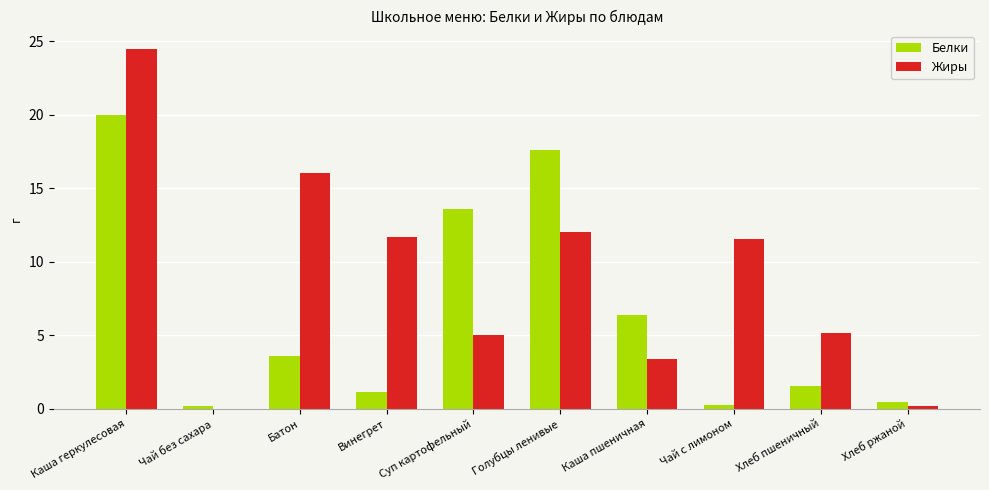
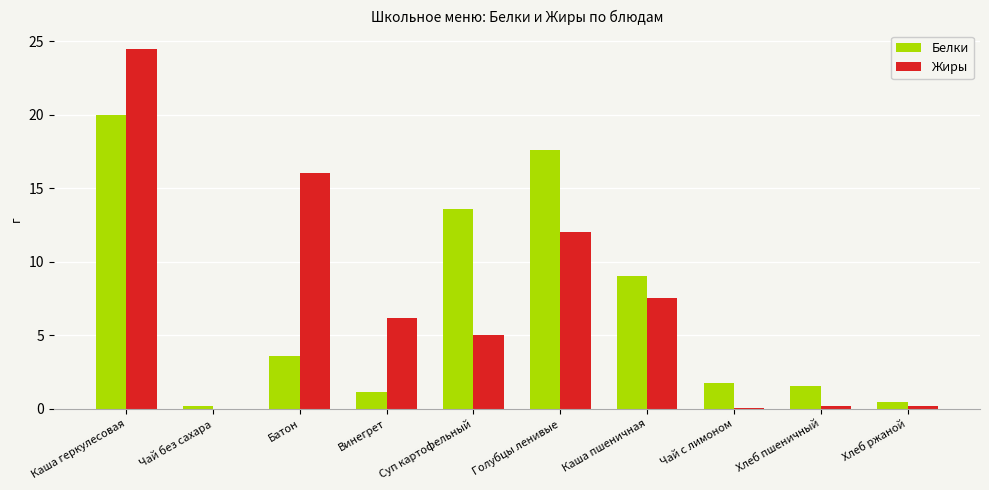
Жиры, Винегрет: 11.7 -> 6.2
Белки, Каша пшеничная: 6.4 -> 9.0
Жиры, Каша пшеничная: 3.4 -> 7.5
Белки, Чай с лимоном: 0.2 -> 1.8
Жиры, Чай с лимоном: 11.6 -> 0.0
Жиры, Хлеб пшеничный: 5.2 -> 0.2
